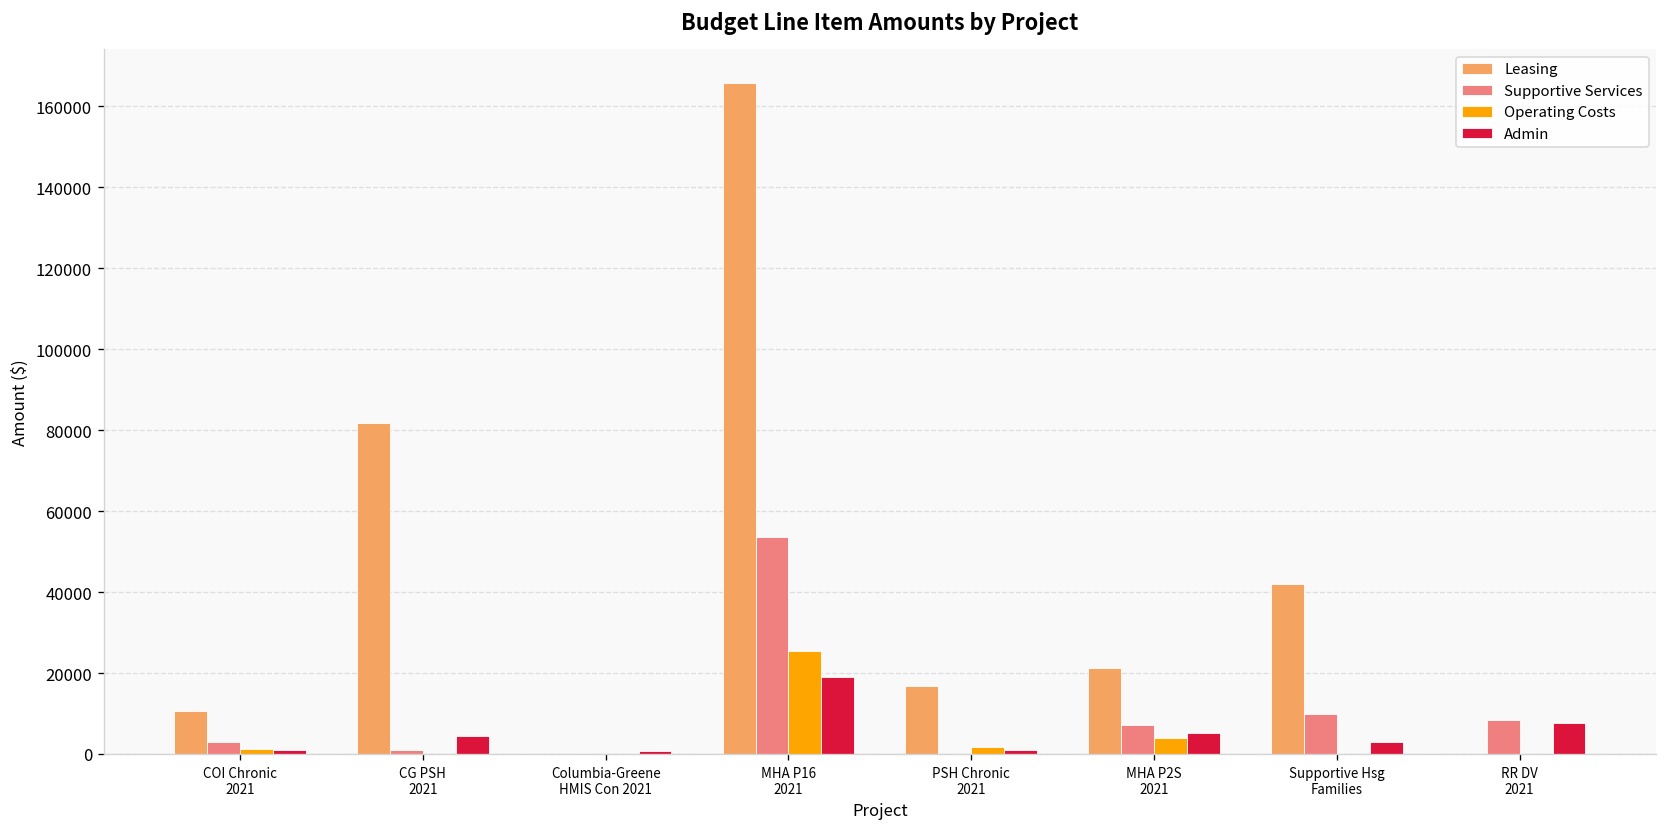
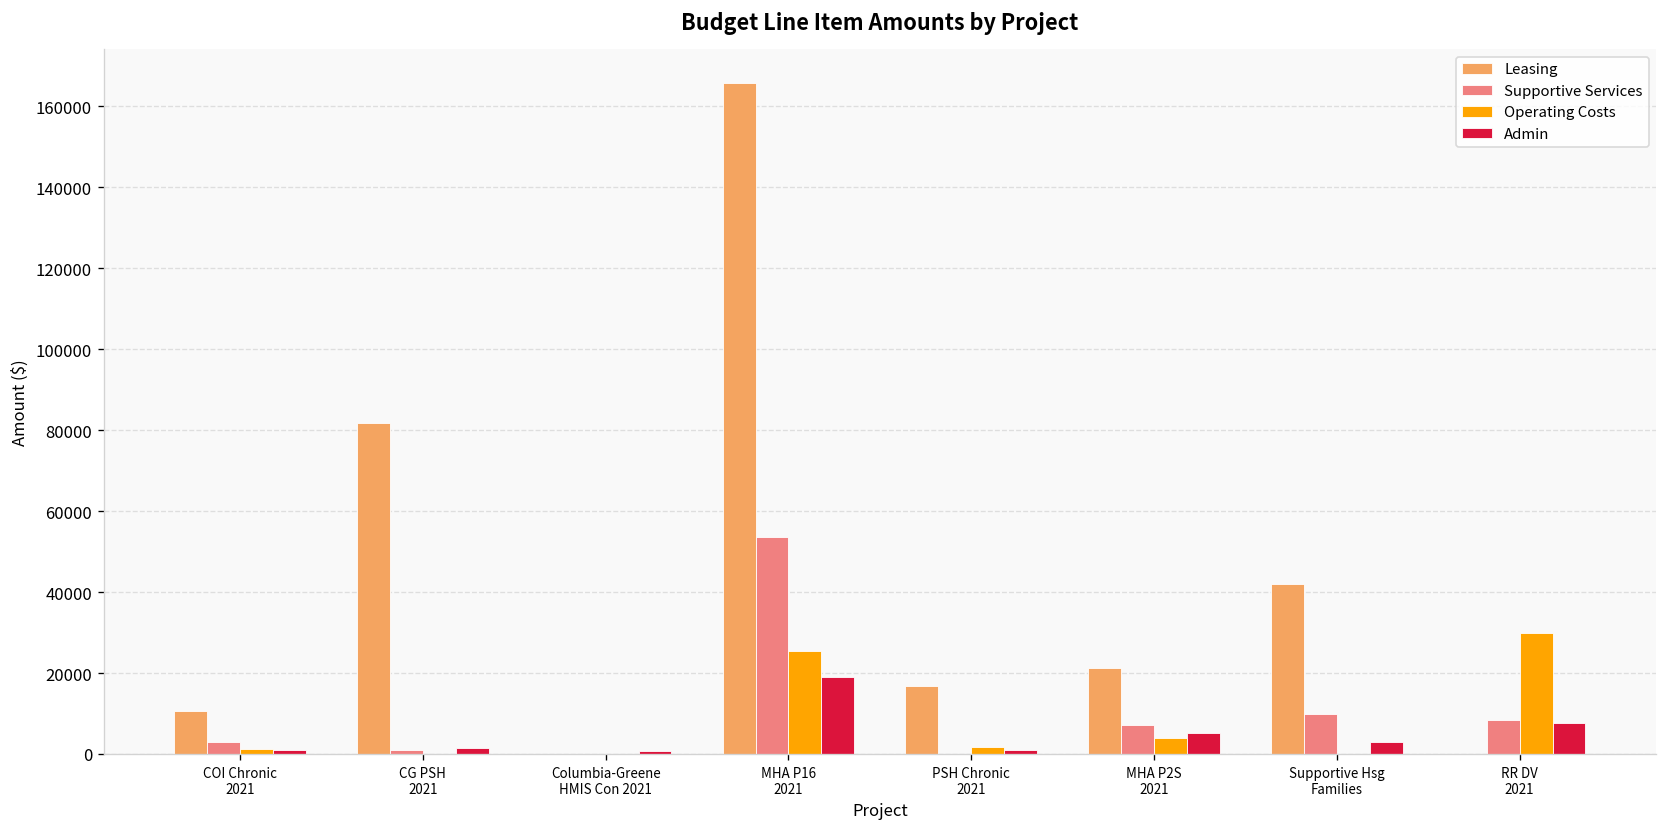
Admin, CG PSH 2021: 5000 -> 2000
Operating Costs, RR DV 2021: 0 -> 30000
